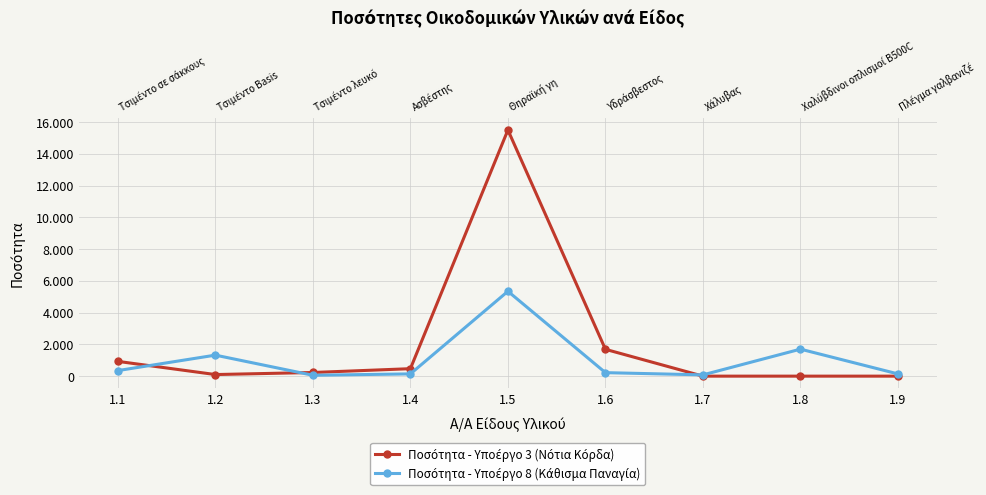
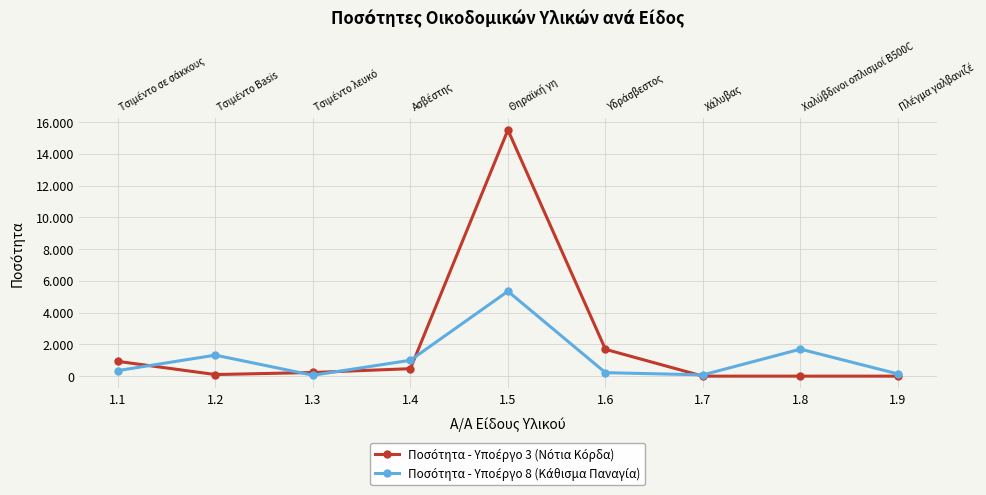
Ποσότητα - Υποέργο 8 (Κάθισμα Παναγία), 1.4: 0.1 -> 1.0
